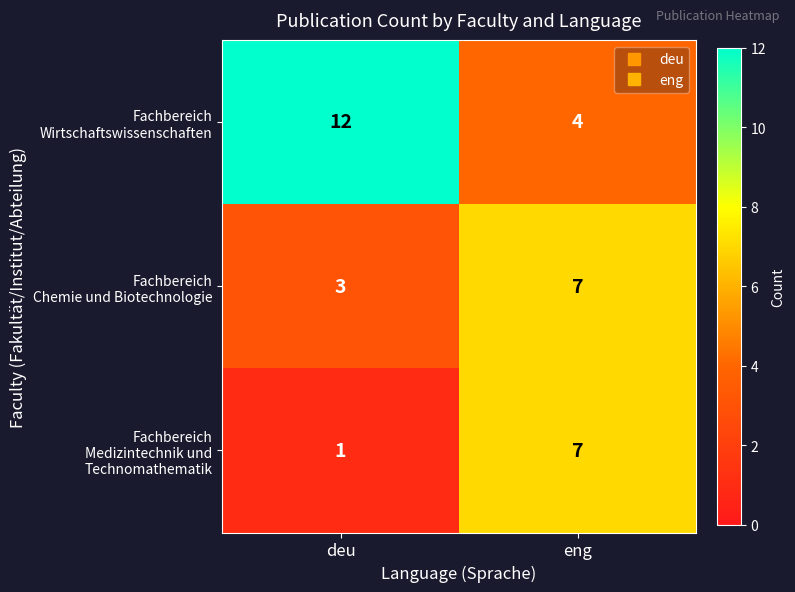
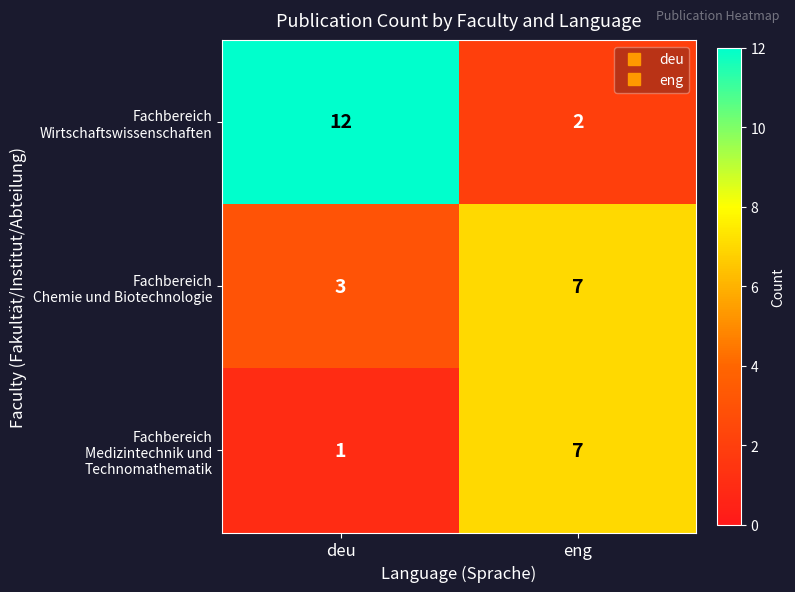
Fachbereich Wirtschaftswissenschaften, eng: 4 -> 2
